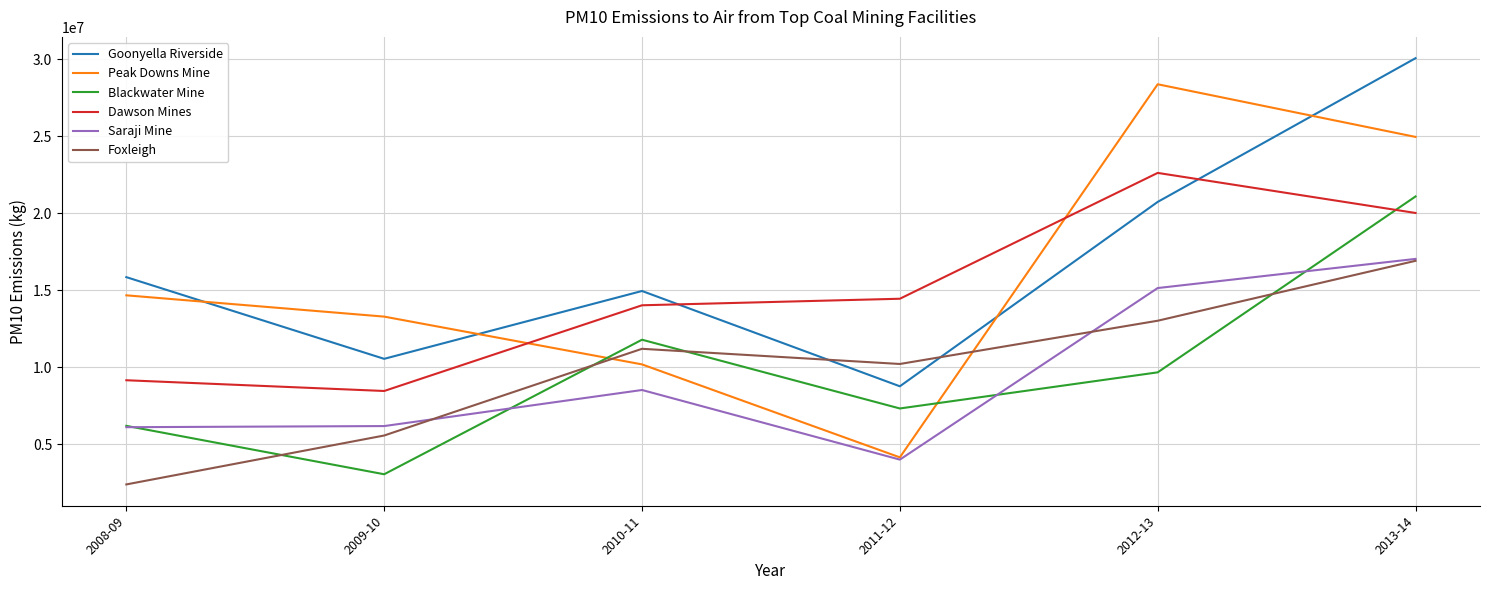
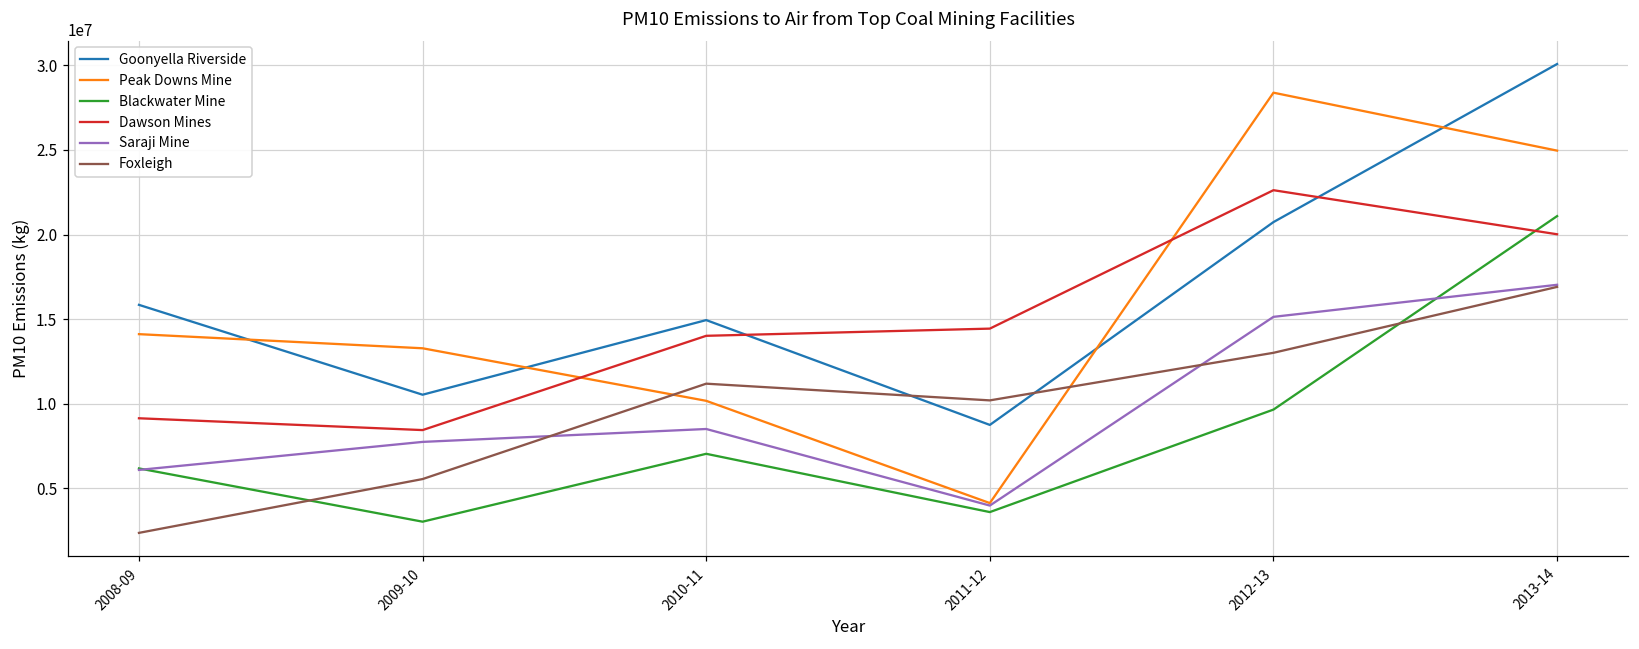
Peak Downs Mine, 2008-09: 14700000 -> 14100000
Saraji Mine, 2009-10: 6200000 -> 7800000
Blackwater Mine, 2010-11: 11800000 -> 7000000
Blackwater Mine, 2011-12: 7300000 -> 3600000
